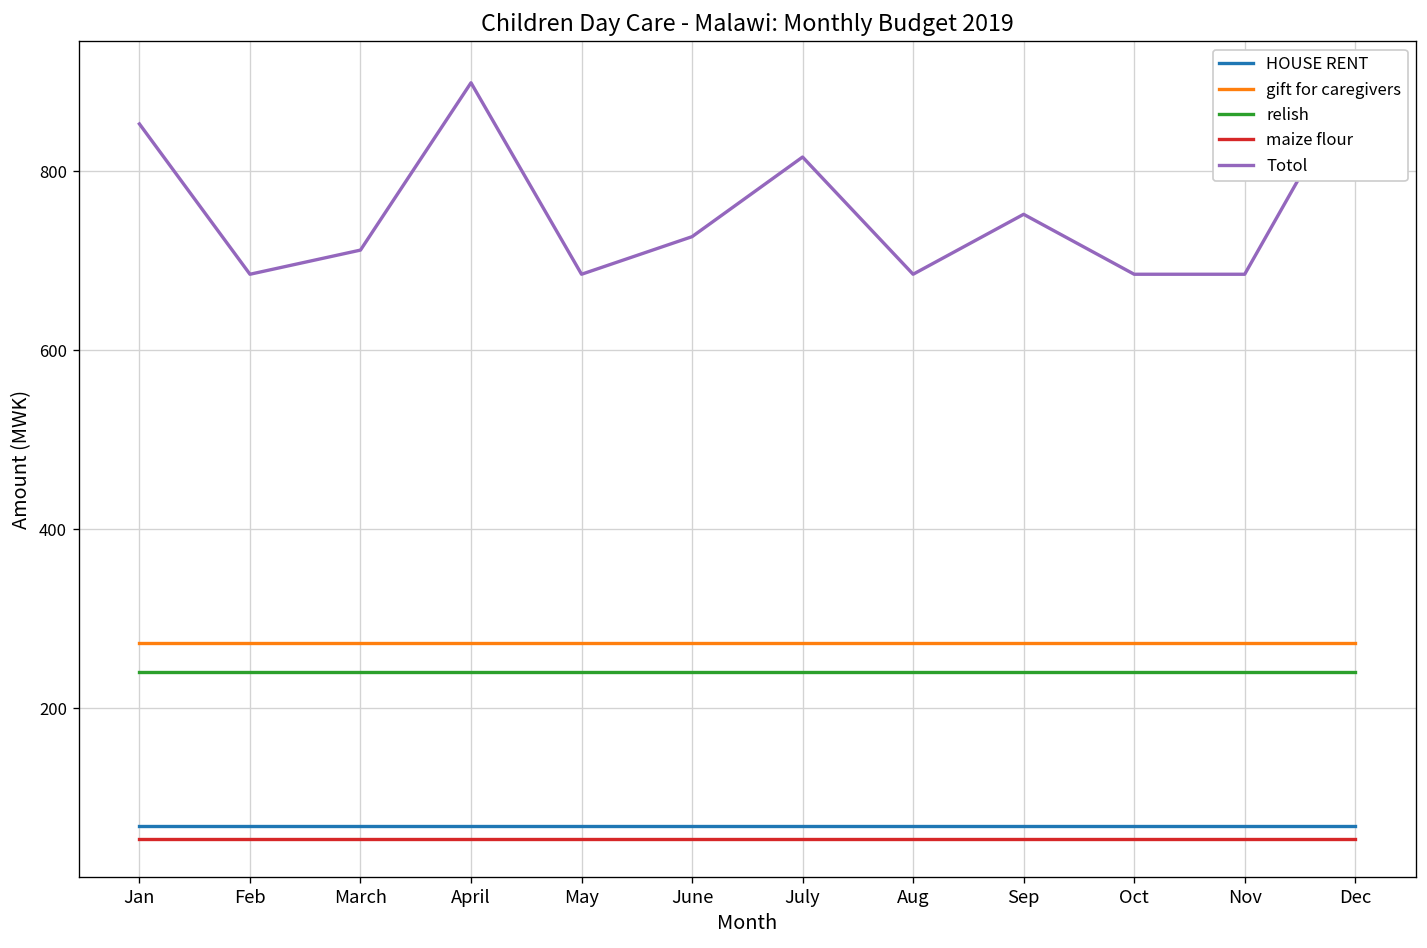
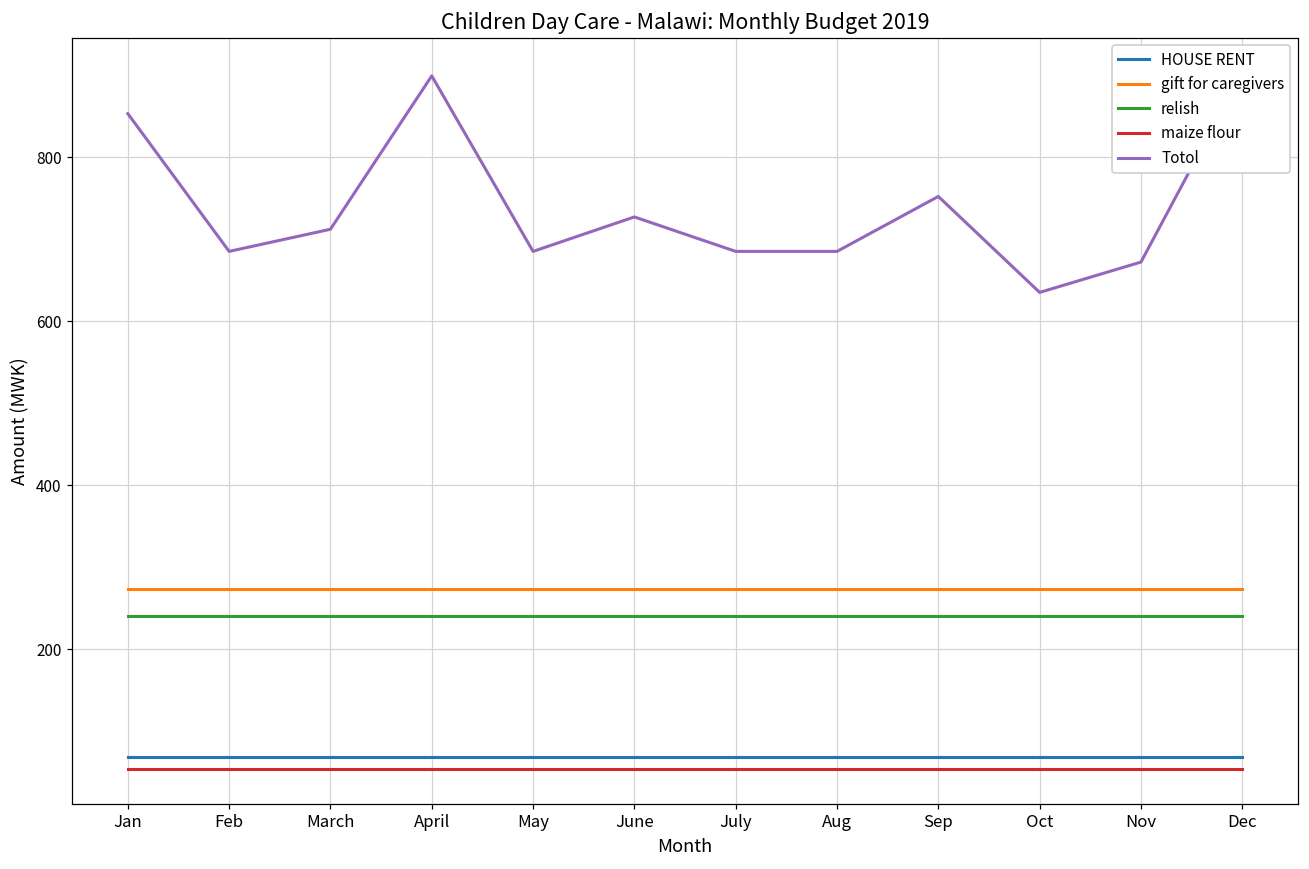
Totol, July: 820 -> 690
Totol, Oct: 690 -> 640
Totol, Nov: 690 -> 670
